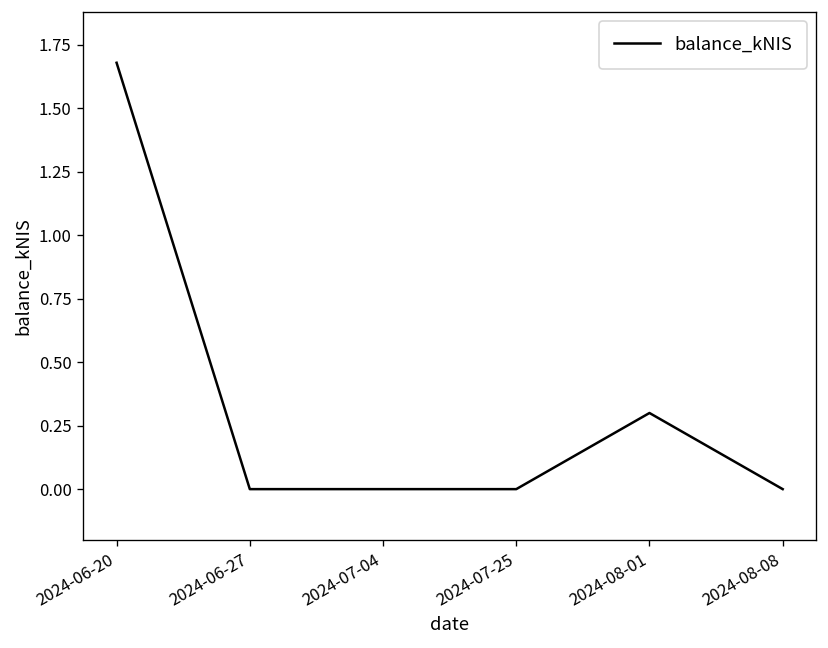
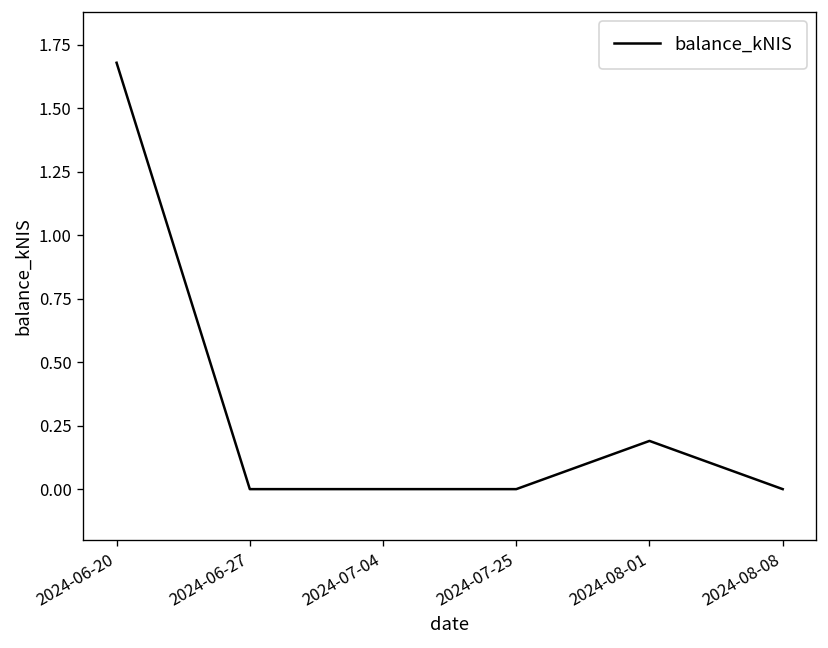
2024-08-01: 0.30 -> 0.19
